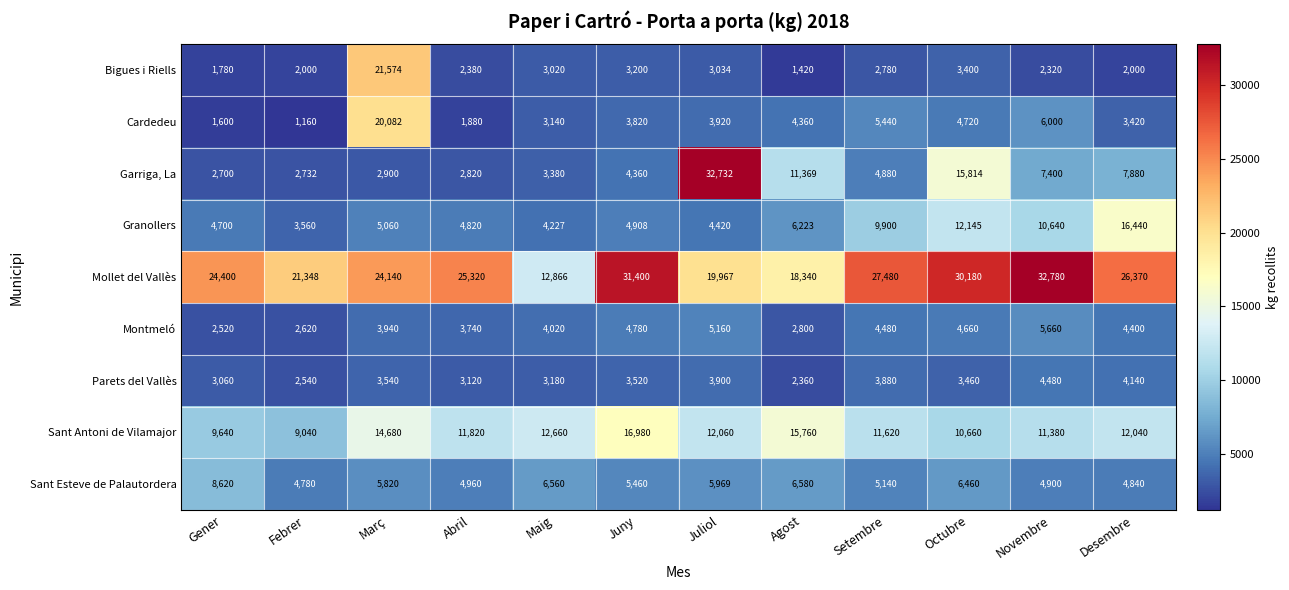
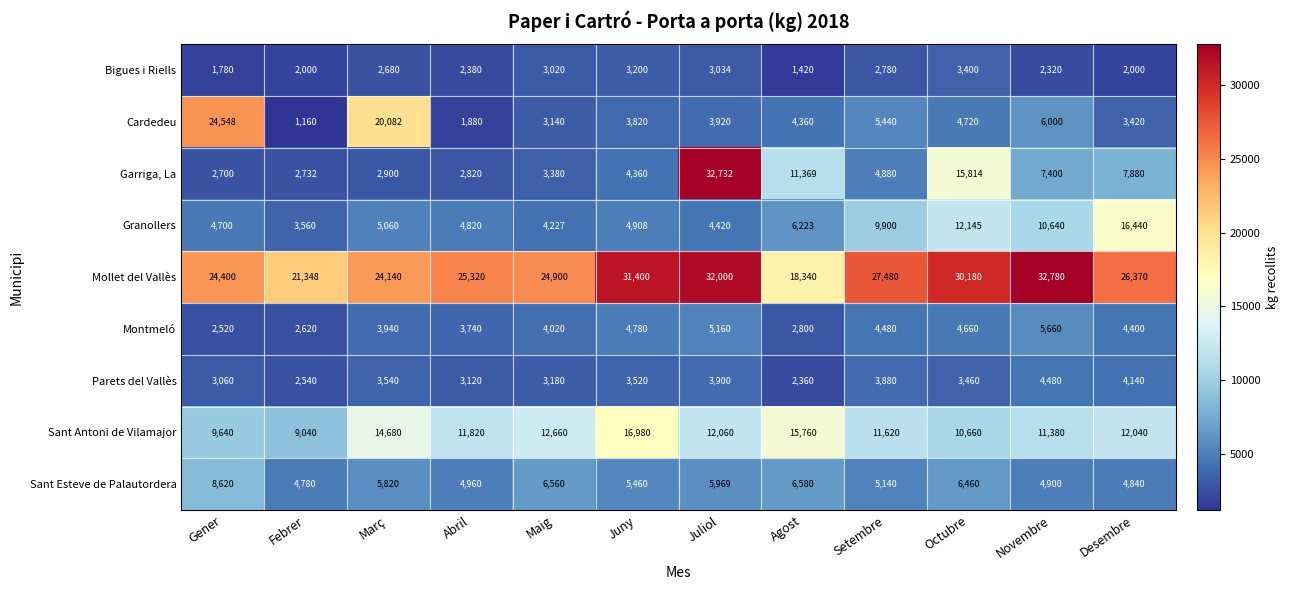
Bigues i Riells, Març: 21,574 -> 2,680
Cardedeu, Gener: 1,600 -> 24,548
Mollet del Vallès, Maig: 12,866 -> 24,900
Mollet del Vallès, Juliol: 19,967 -> 32,000
